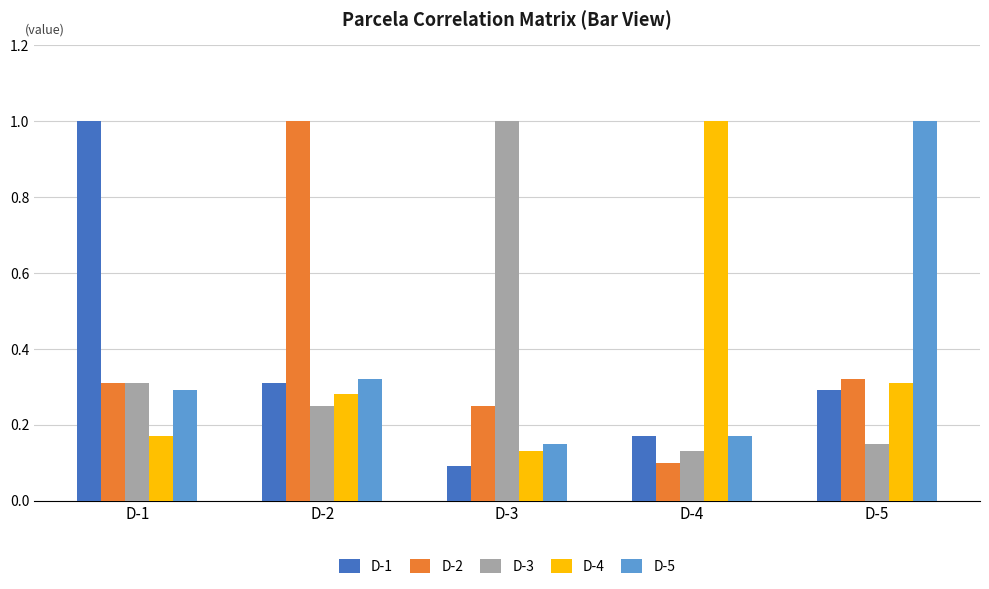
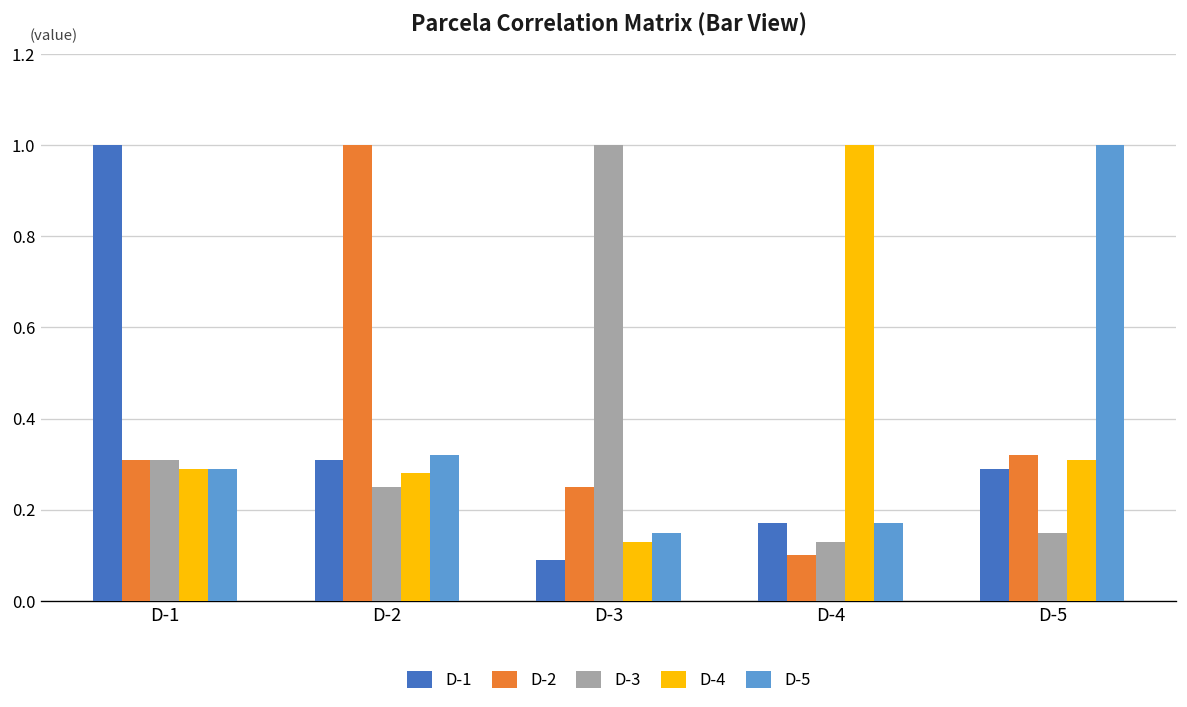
D-4, D-1: 0.17 -> 0.29
